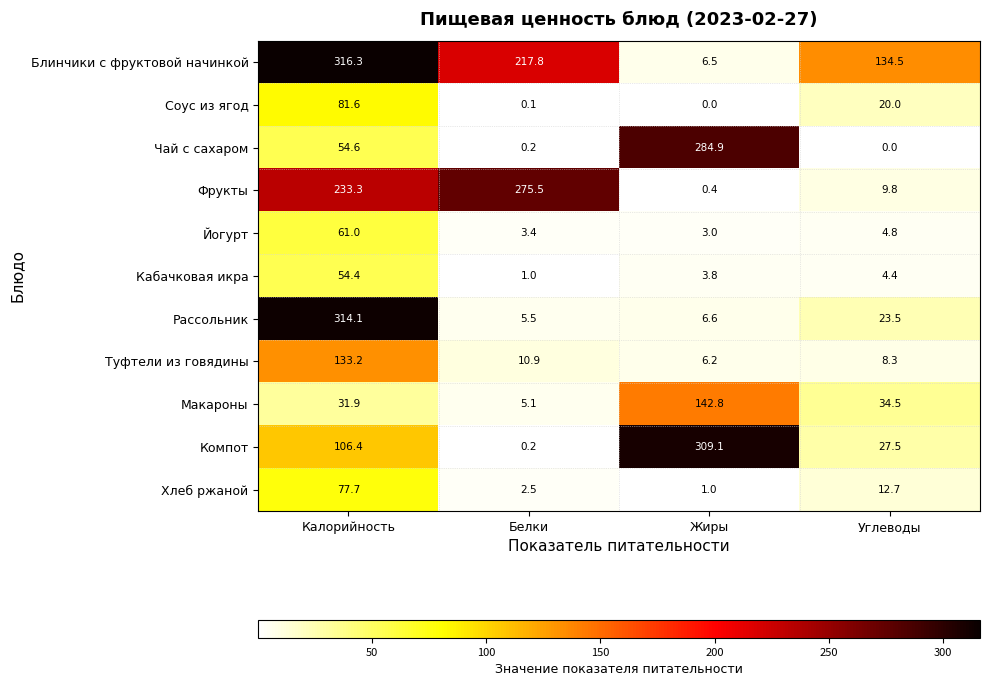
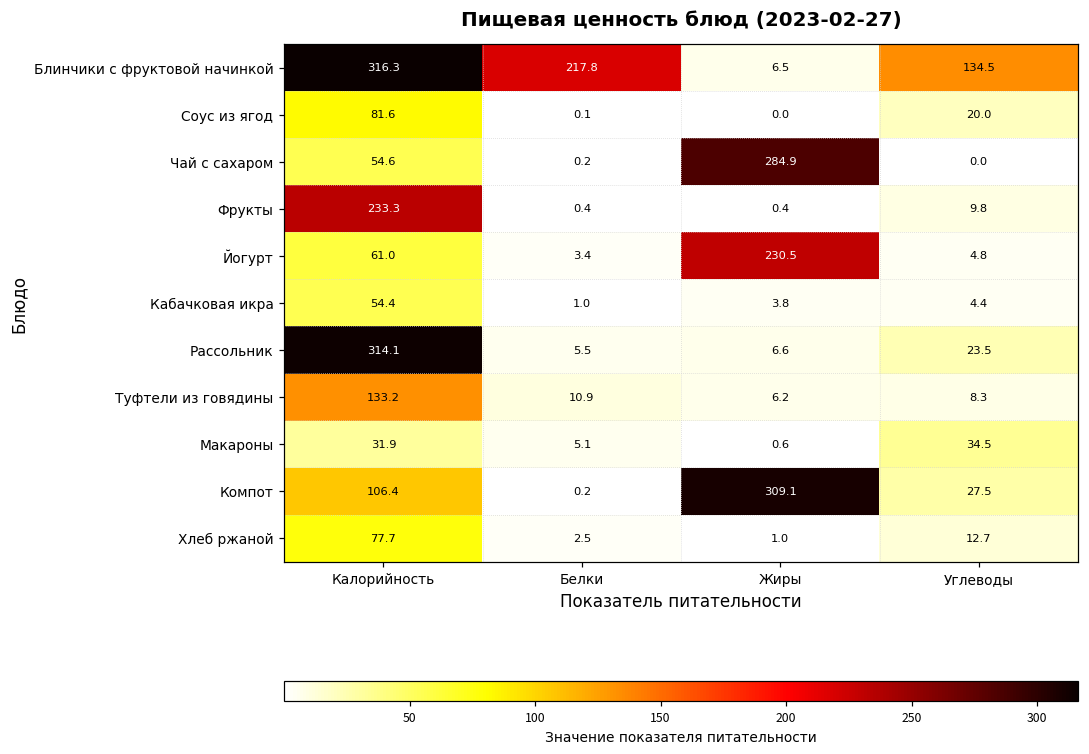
Фрукты, Белки: 275.5 -> 0.4
Йогурт, Жиры: 3.0 -> 230.5
Макароны, Жиры: 142.8 -> 0.6
